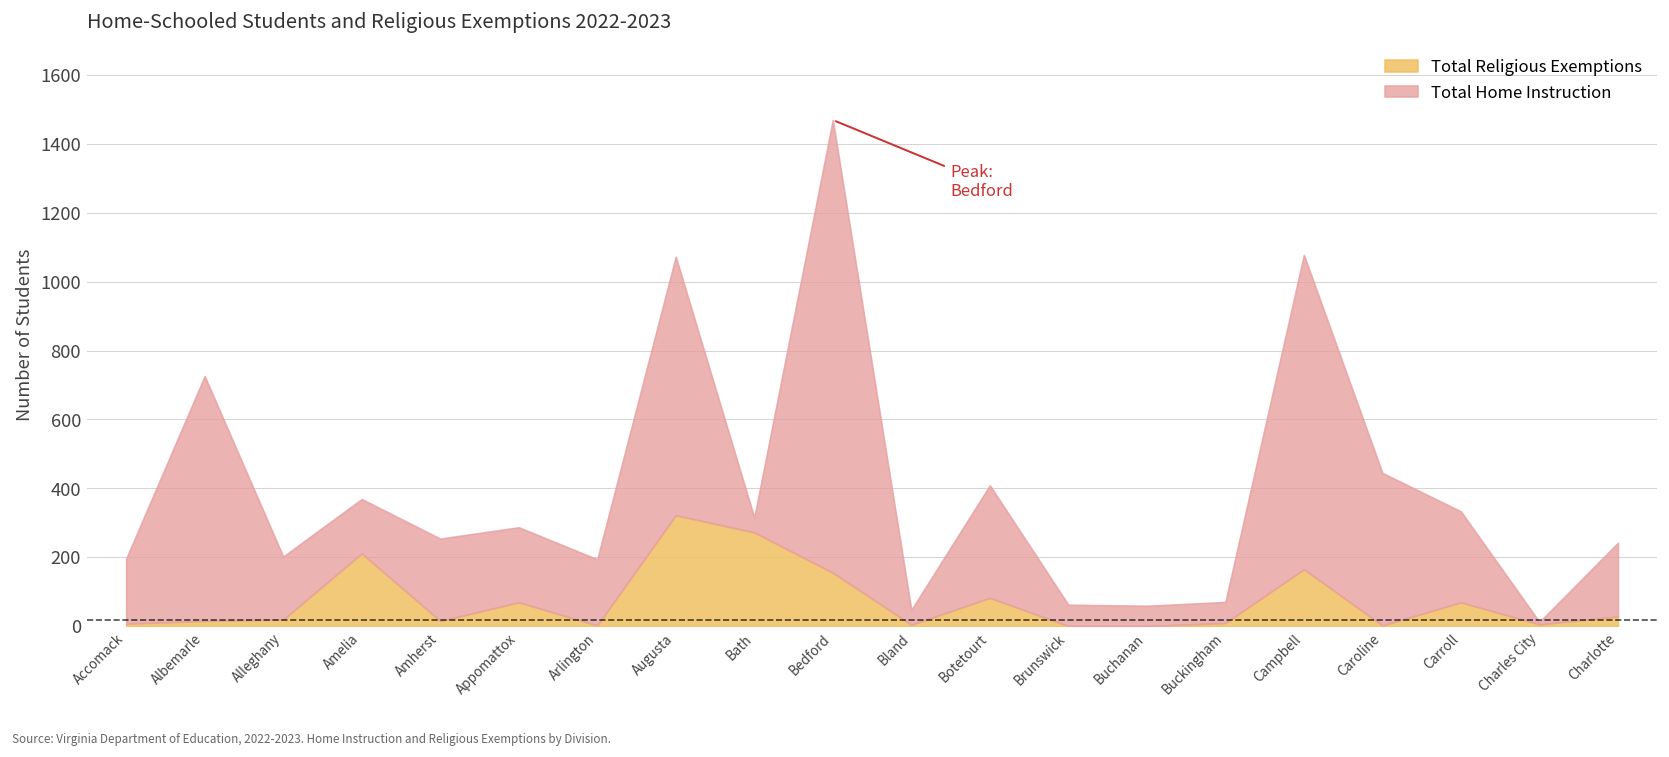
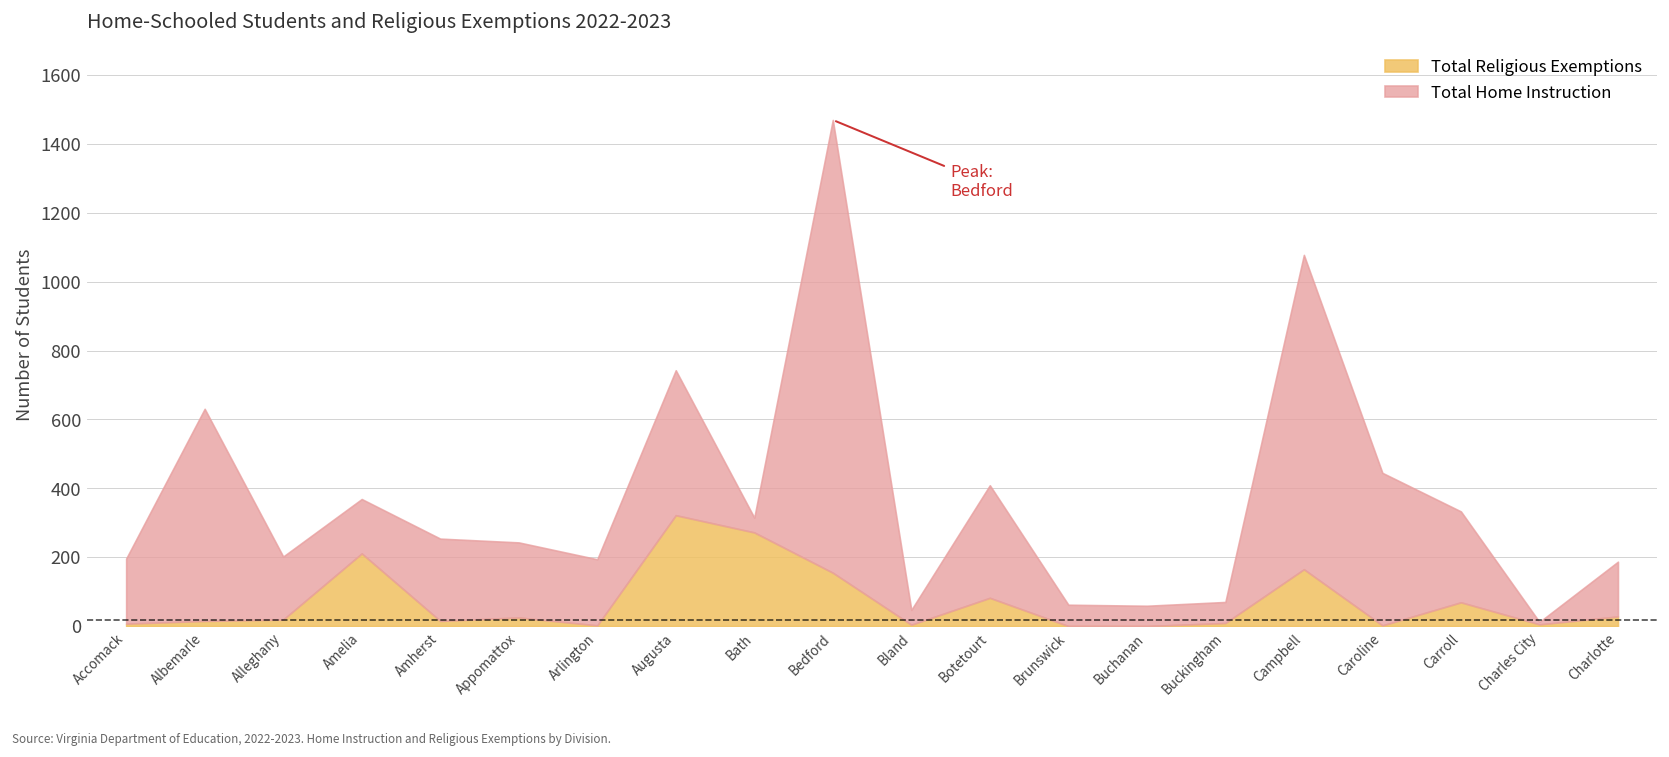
Total Home Instruction, Albemarle: 710 -> 620
Total Religious Exemptions, Appomattox: 70 -> 30
Total Home Instruction, Augusta: 750 -> 420
Total Home Instruction, Charlotte: 210 -> 160
